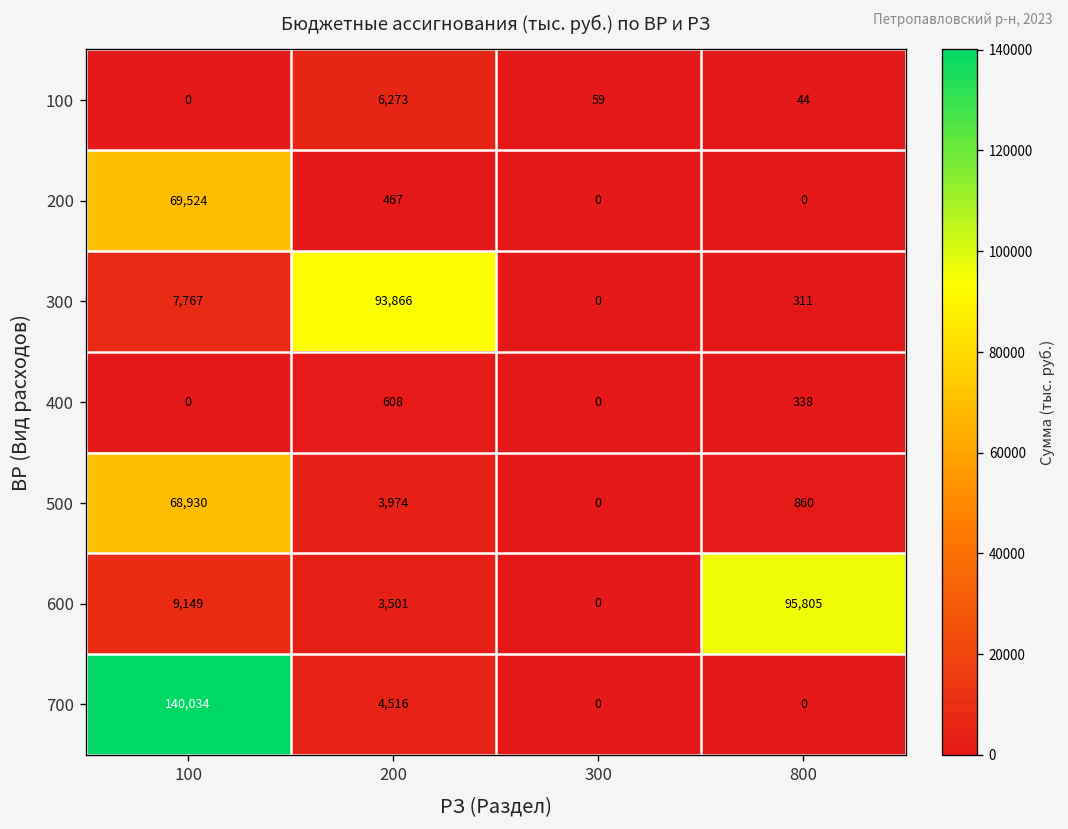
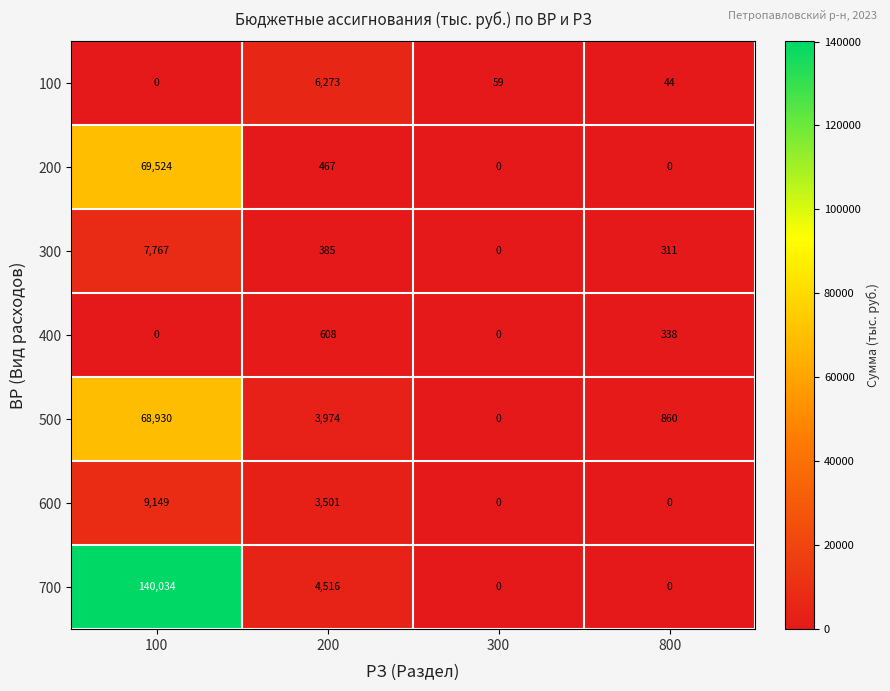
300, 200: 93,866 -> 385
600, 800: 95,805 -> 0
